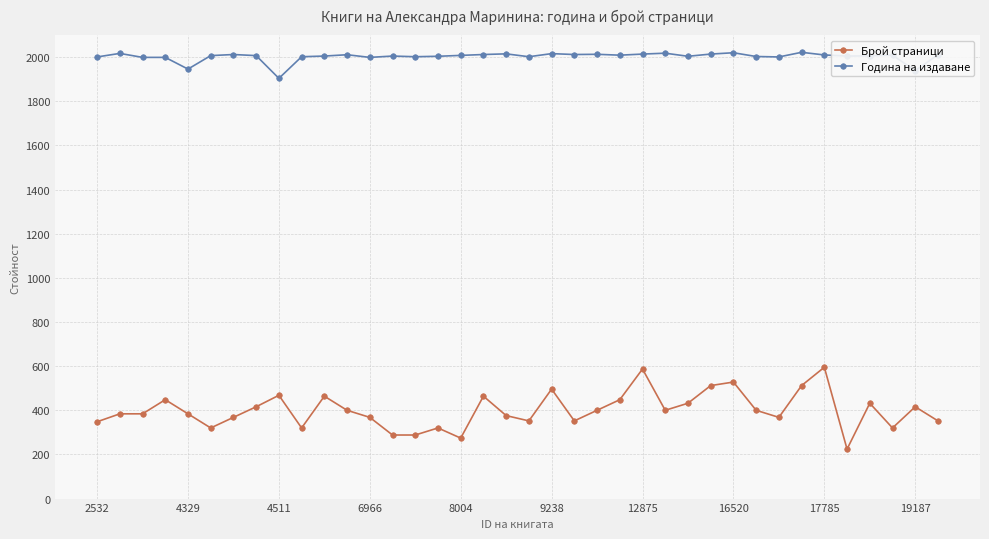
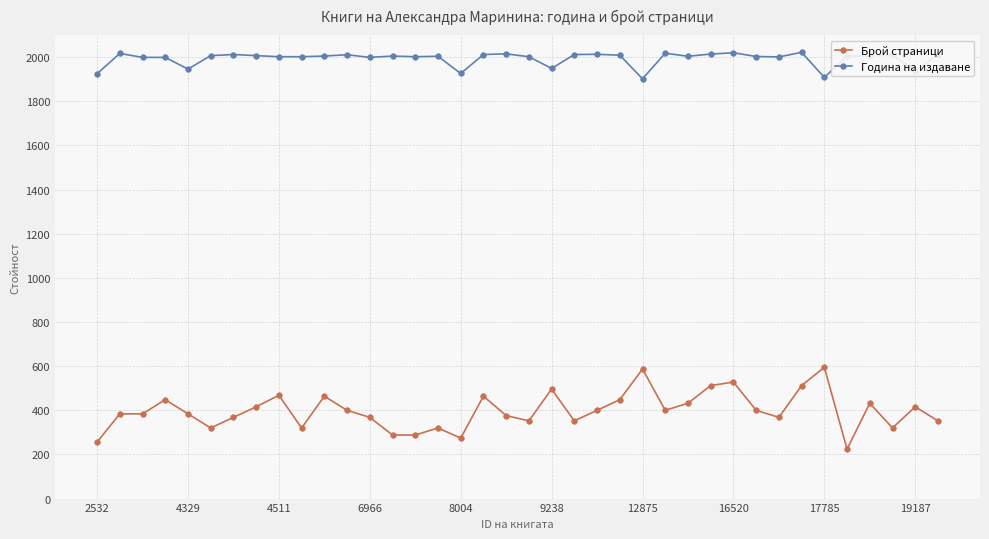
Брой страници, 2532: 350 -> 260
Година на издаване, 2532: 2000 -> 1930
Година на издаване, 4511: 1900 -> 2000
Година на издаване, 8004: 2010 -> 1930
Година на издаване, 9238: 2020 -> 1950
Година на издаване, 12875: 2010 -> 1900
Година на издаване, 17785: 2010 -> 1910
